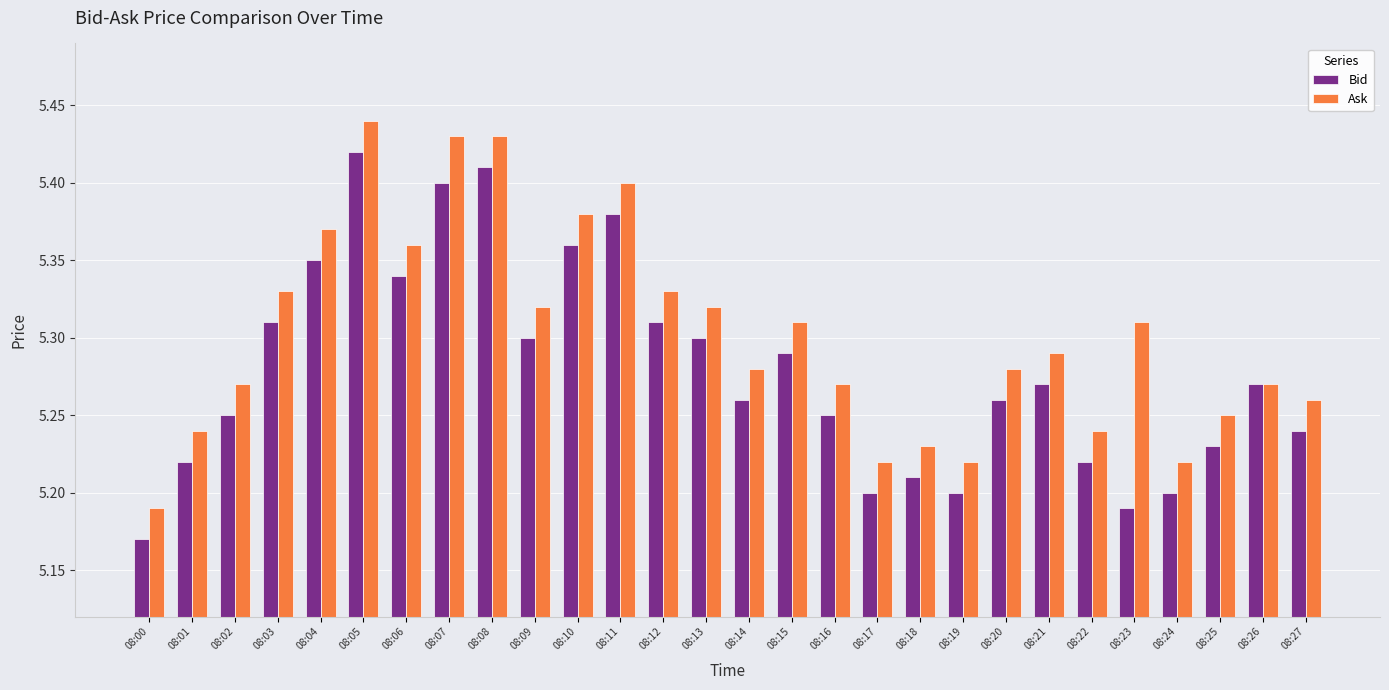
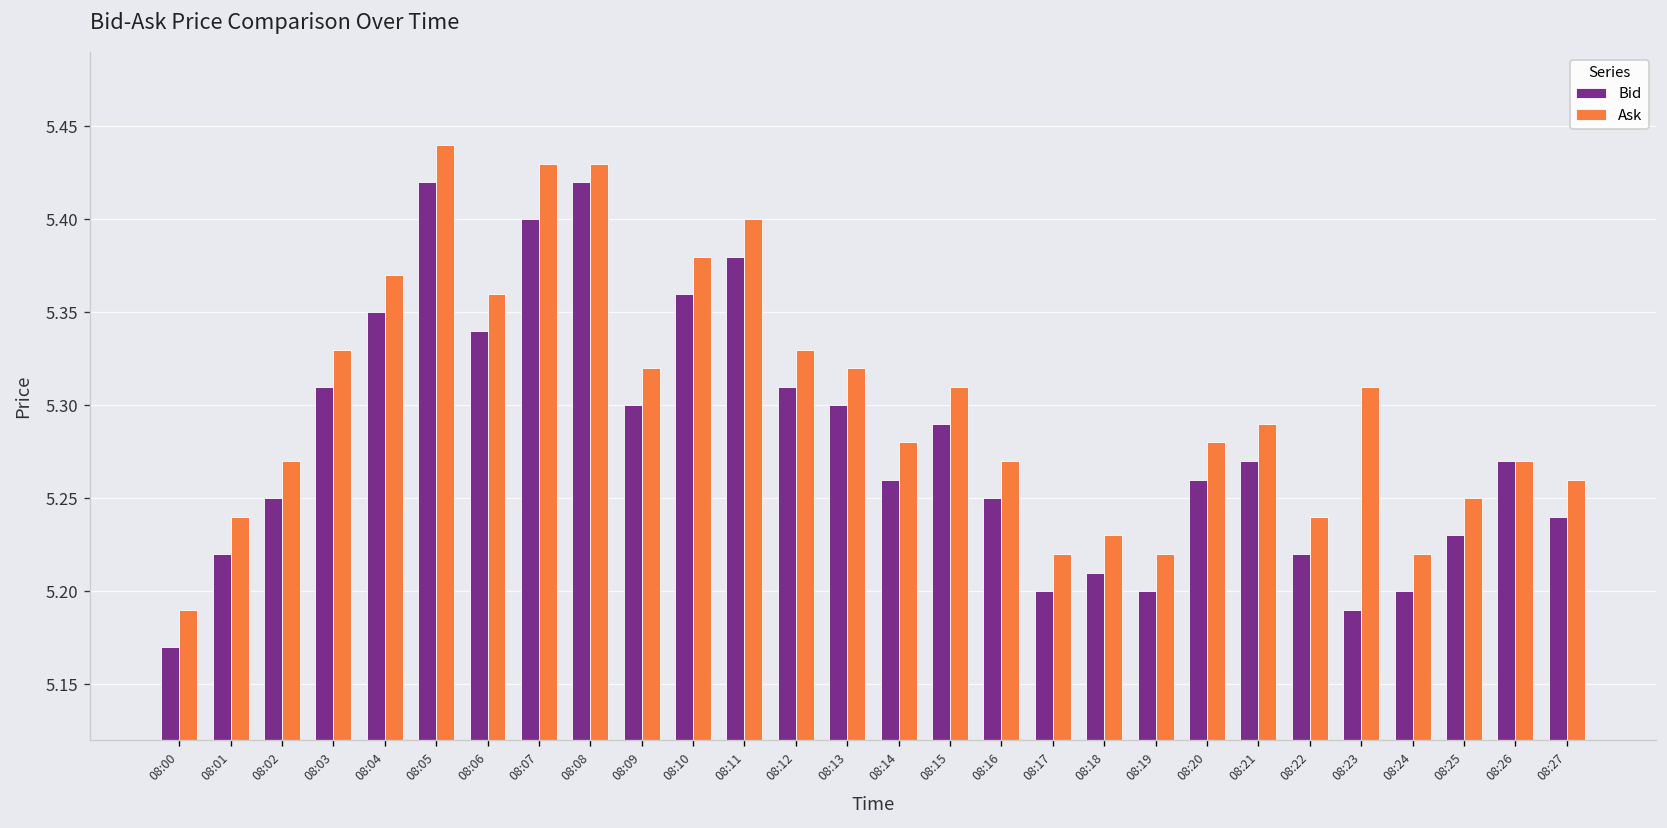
Bid, 08:08: 5.41 -> 5.42
